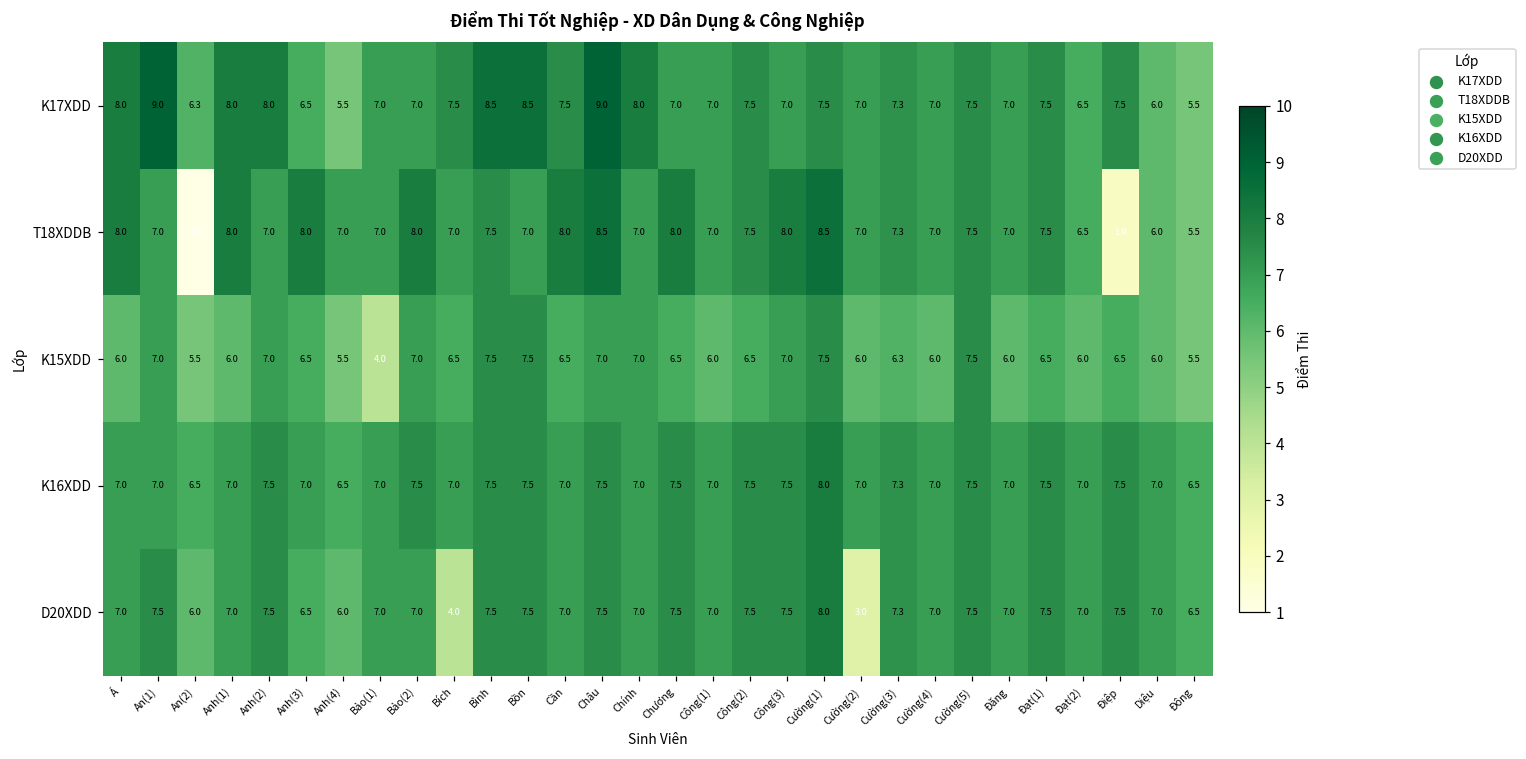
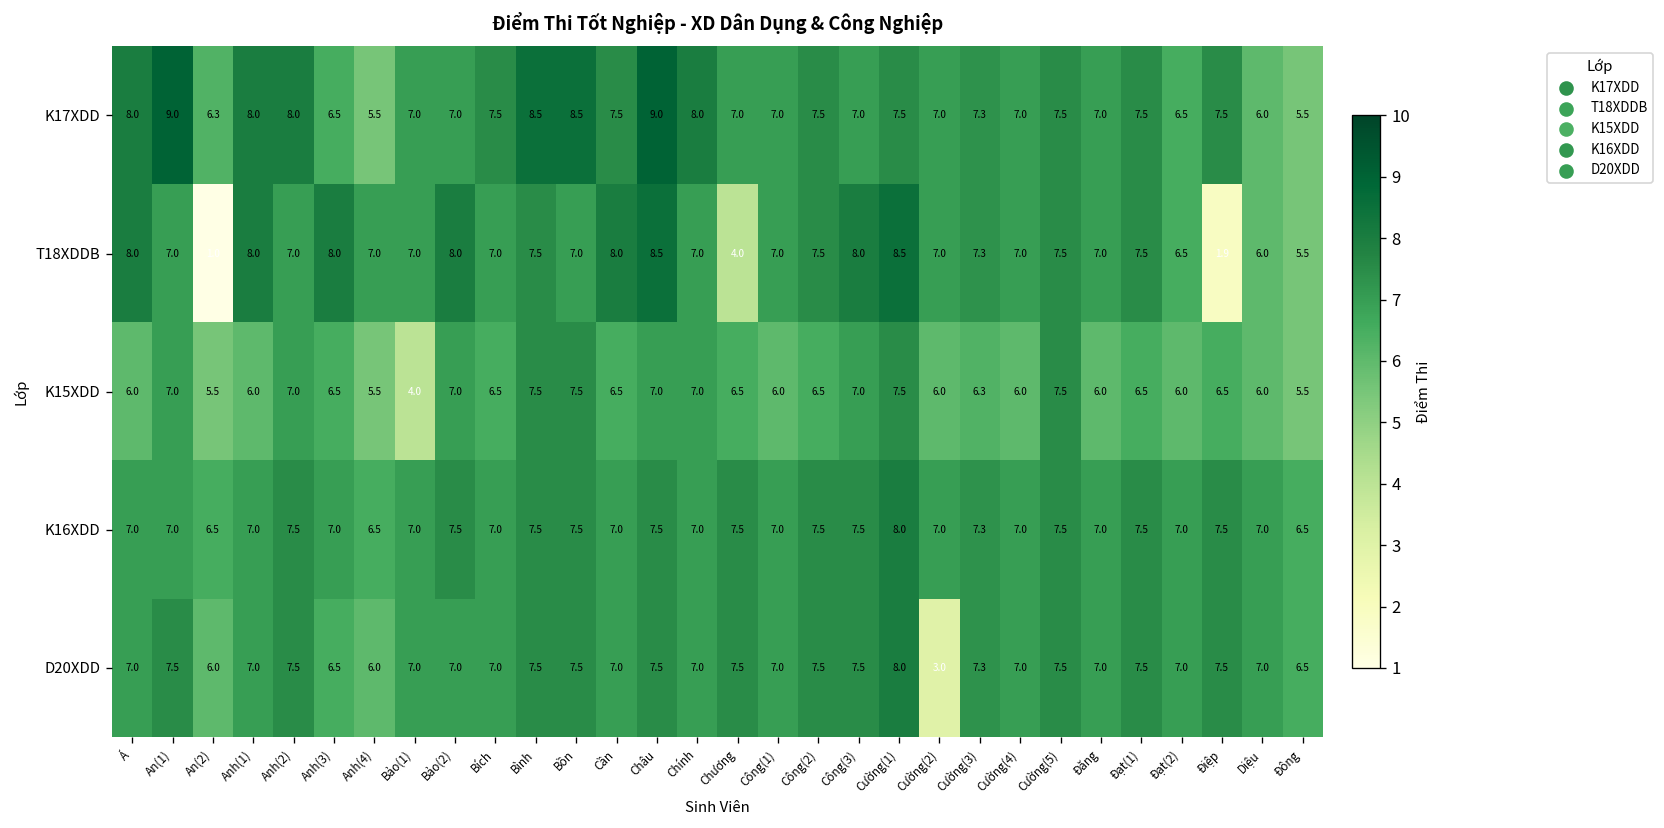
T18XDDB, Chương: 8.0 -> 4.0
D20XDD, Bích: 4.0 -> 7.0
